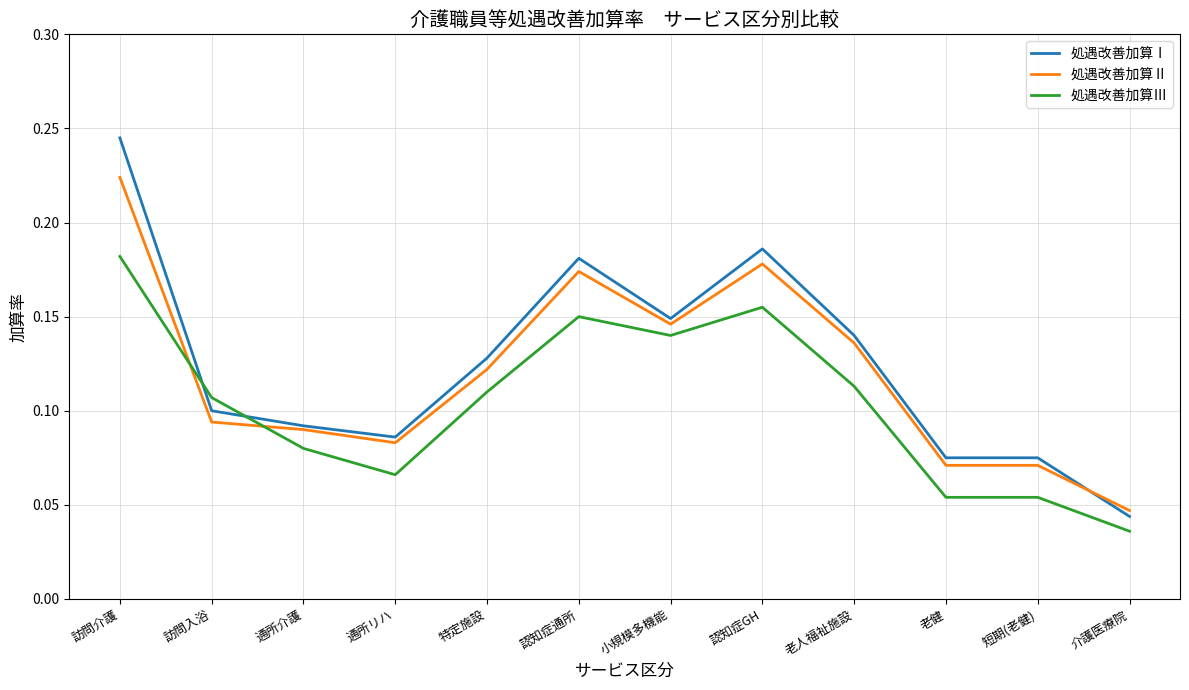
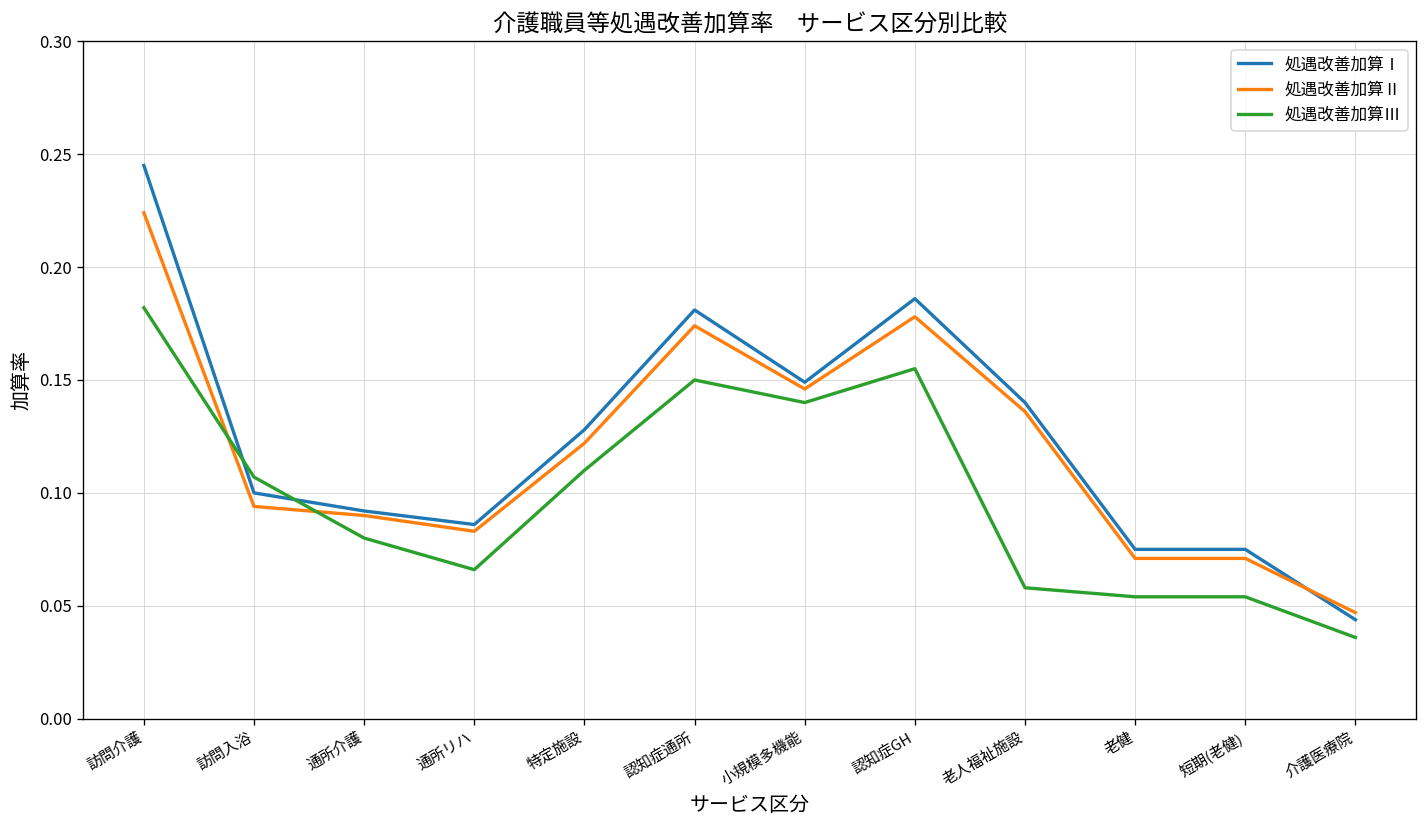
処遇改善加算Ⅲ, 老人福祉施設: 0.113 -> 0.058
